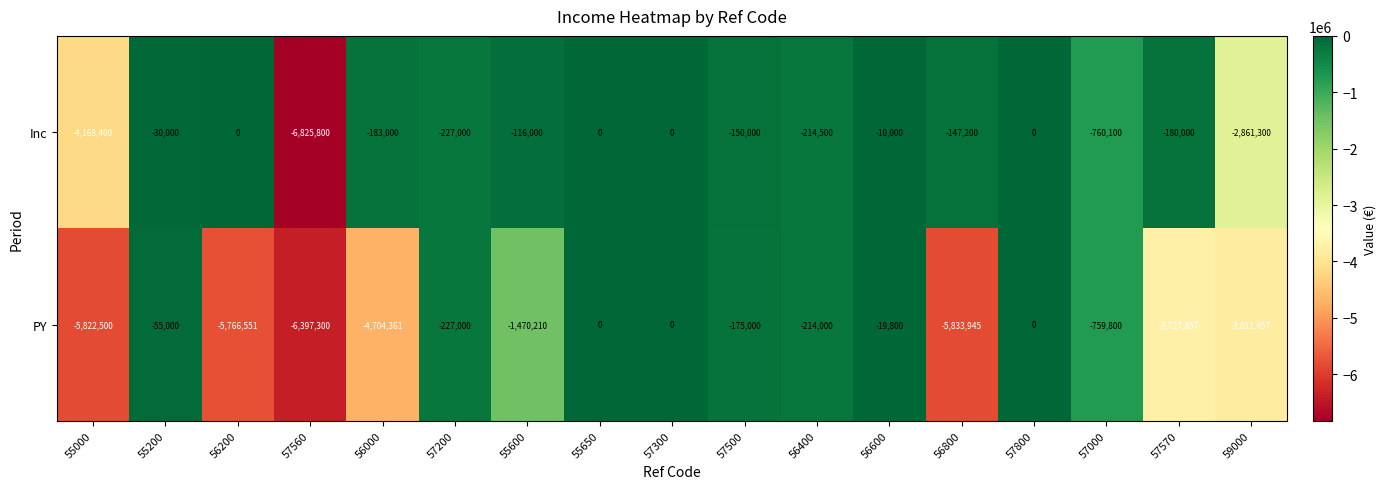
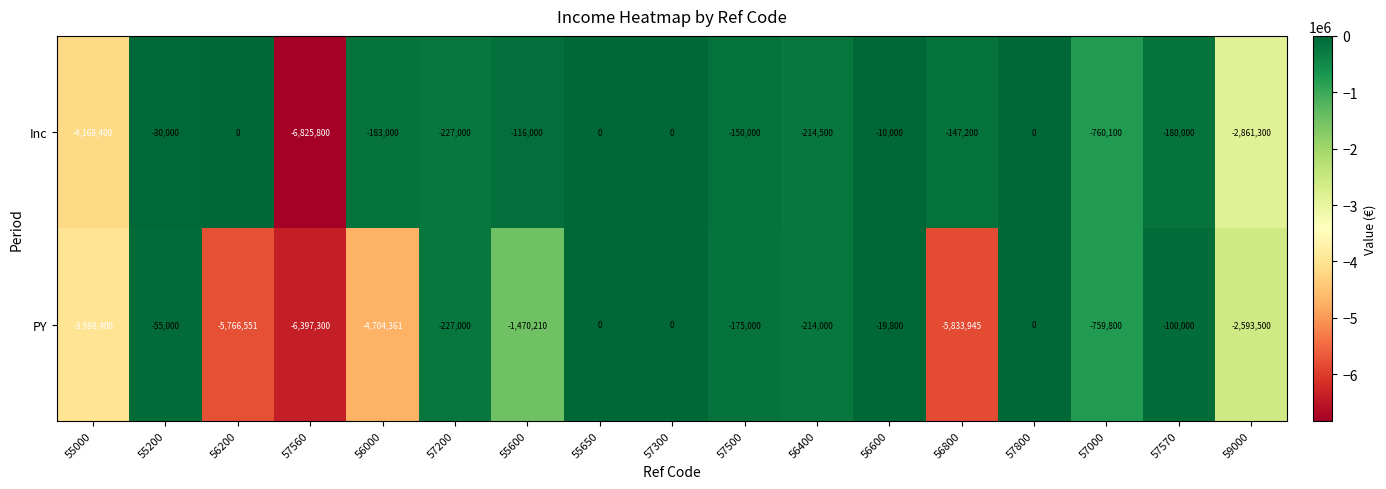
PY, 55000: -5,822,500 -> -3,998,400
PY, 57570: -3,727,857 -> -100,000
PY, 59000: -3,811,457 -> -2,593,500
